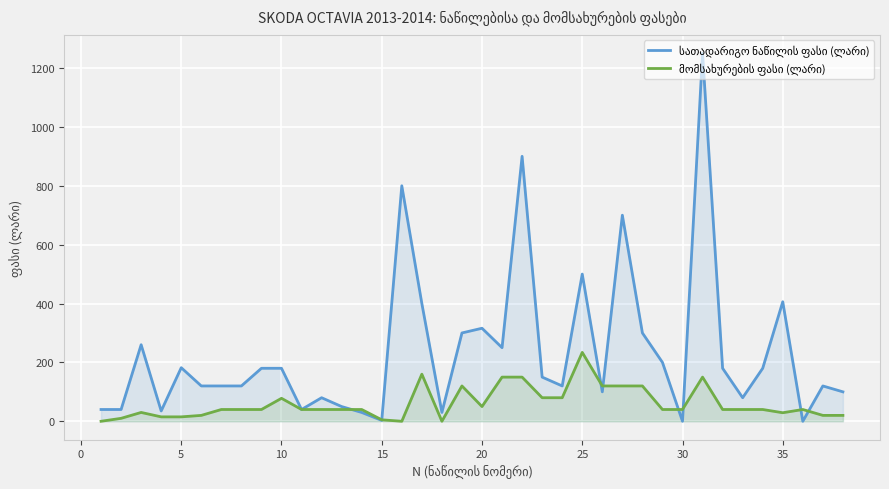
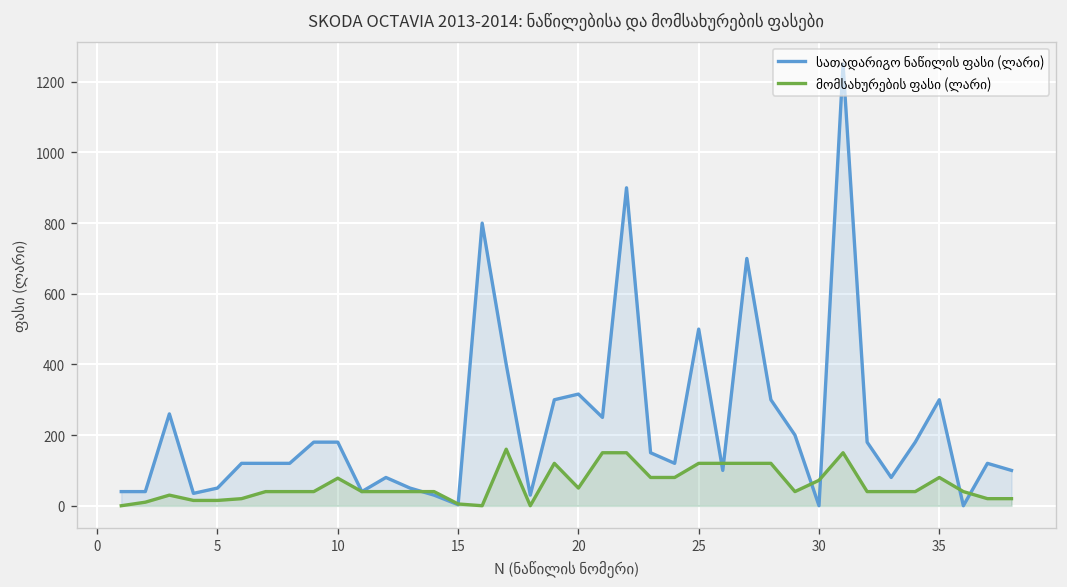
სათადარიგო ნაწილის ფასი (ლარი), 5: 180 -> 50
მომსახურების ფასი (ლარი), 25: 230 -> 120
მომსახურების ფასი (ლარი), 30: 40 -> 70
სათადარიგო ნაწილის ფასი (ლარი), 35: 410 -> 300
მომსახურების ფასი (ლარი), 35: 30 -> 80
